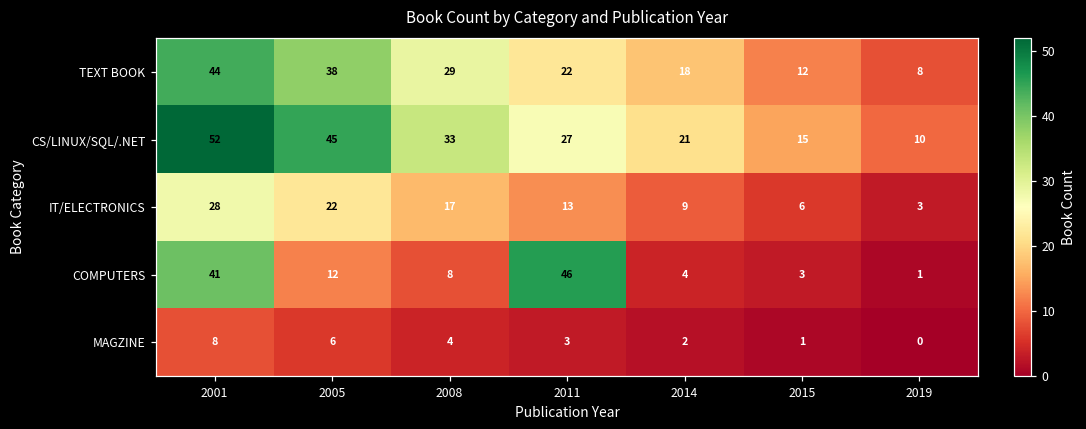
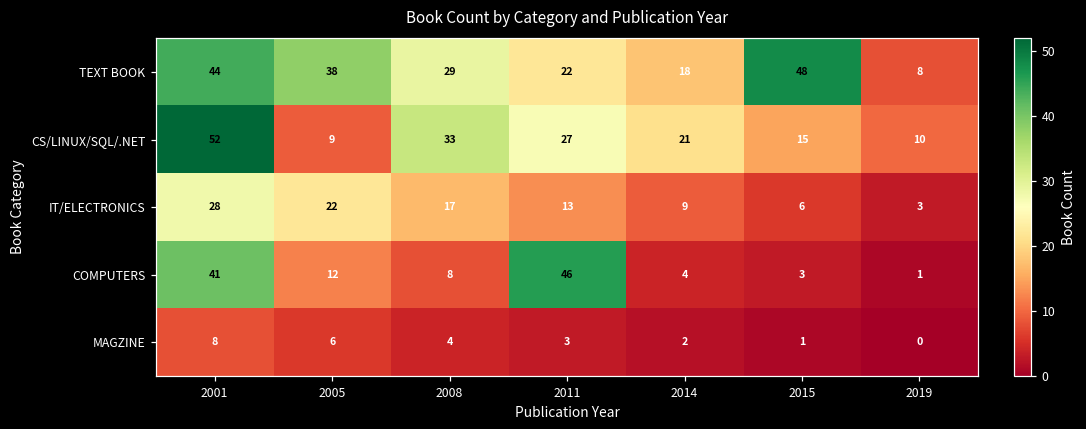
TEXT BOOK, 2015: 12 -> 48
CS/LINUX/SQL/.NET, 2005: 45 -> 9
